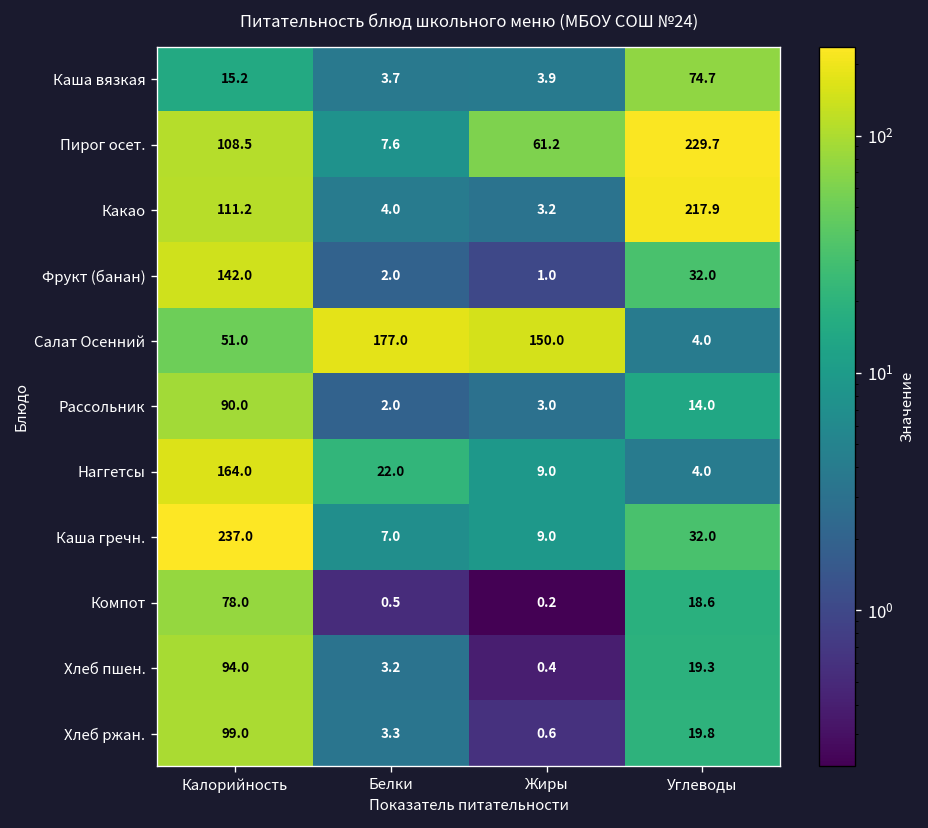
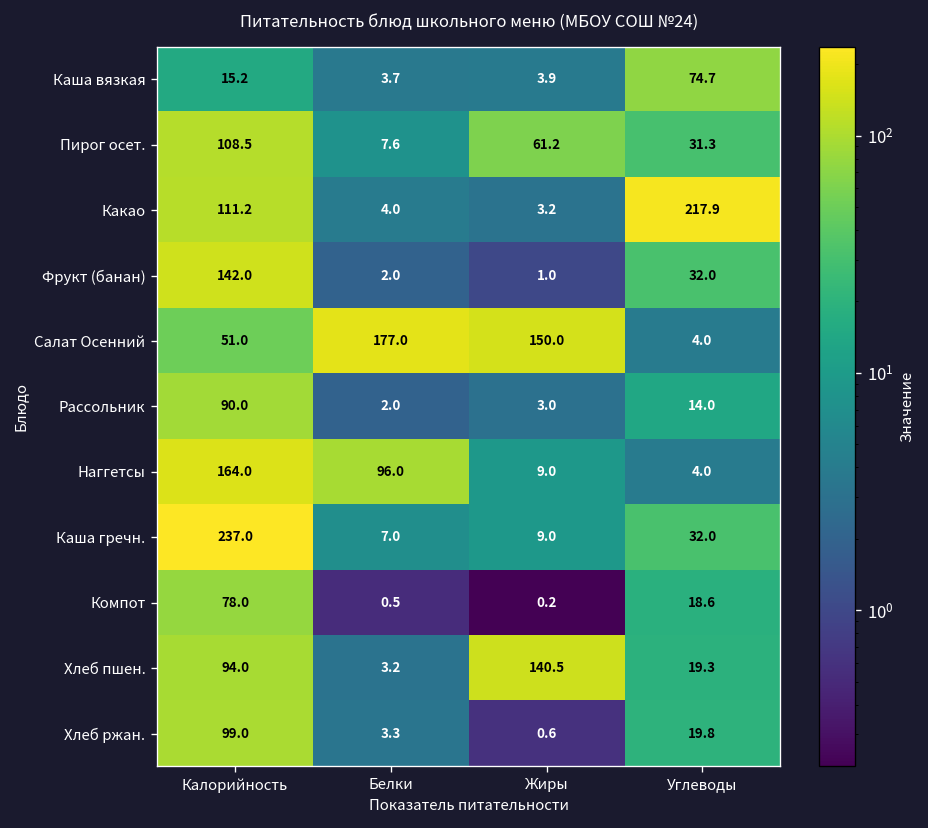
Пирог осет., Углеводы: 229.7 -> 31.3
Наггетсы, Белки: 22.0 -> 96.0
Хлеб пшен., Жиры: 0.4 -> 140.5
